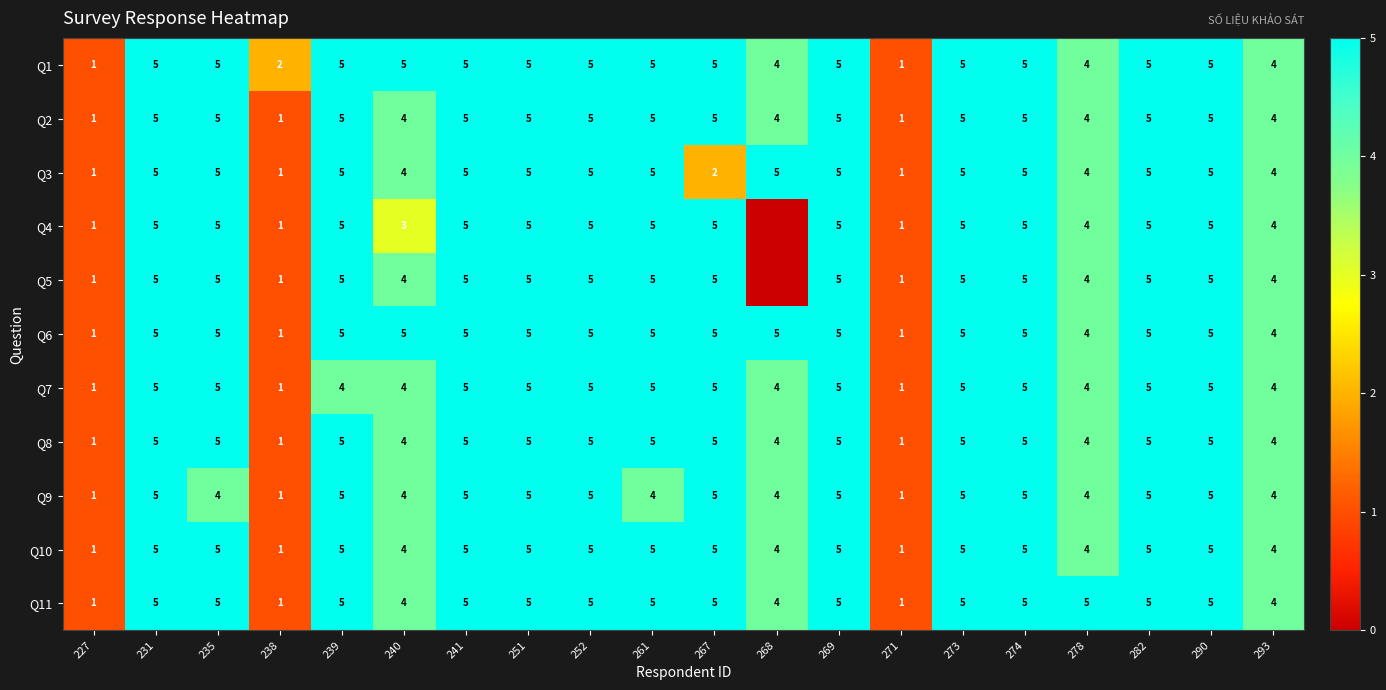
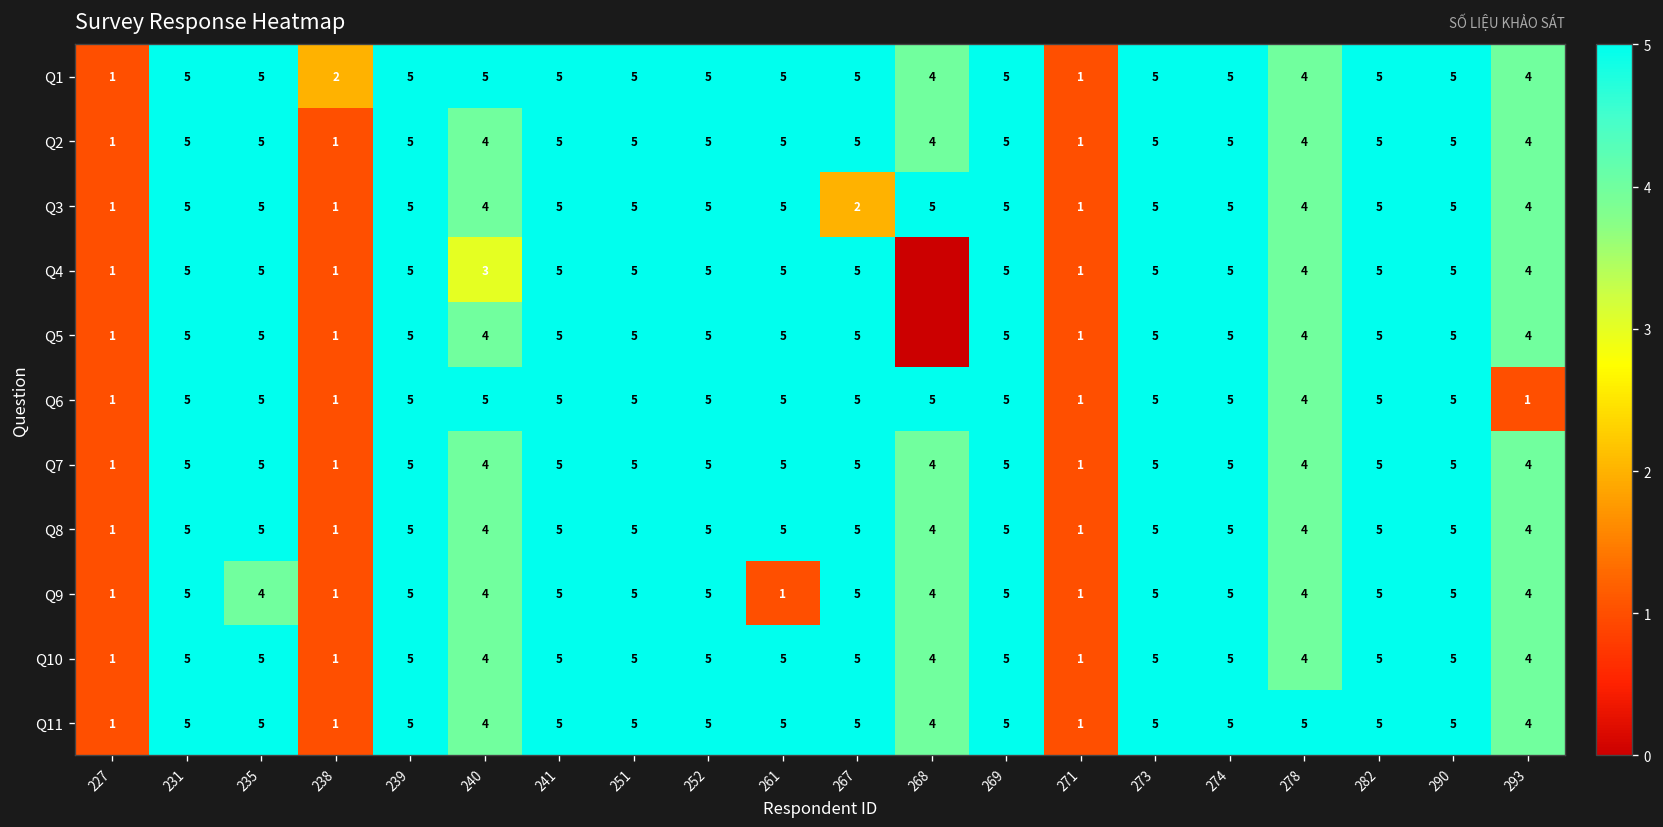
Q6, 293: 4 -> 1
Q7, 239: 4 -> 5
Q9, 261: 4 -> 1
